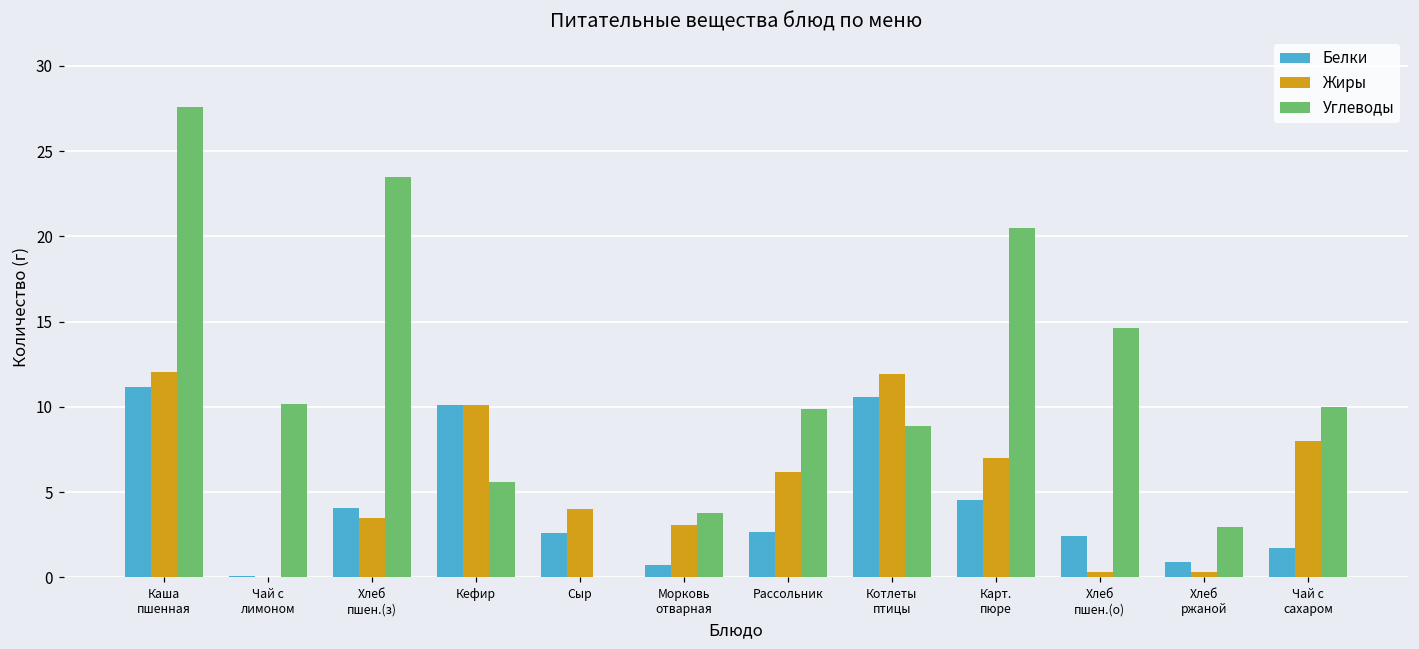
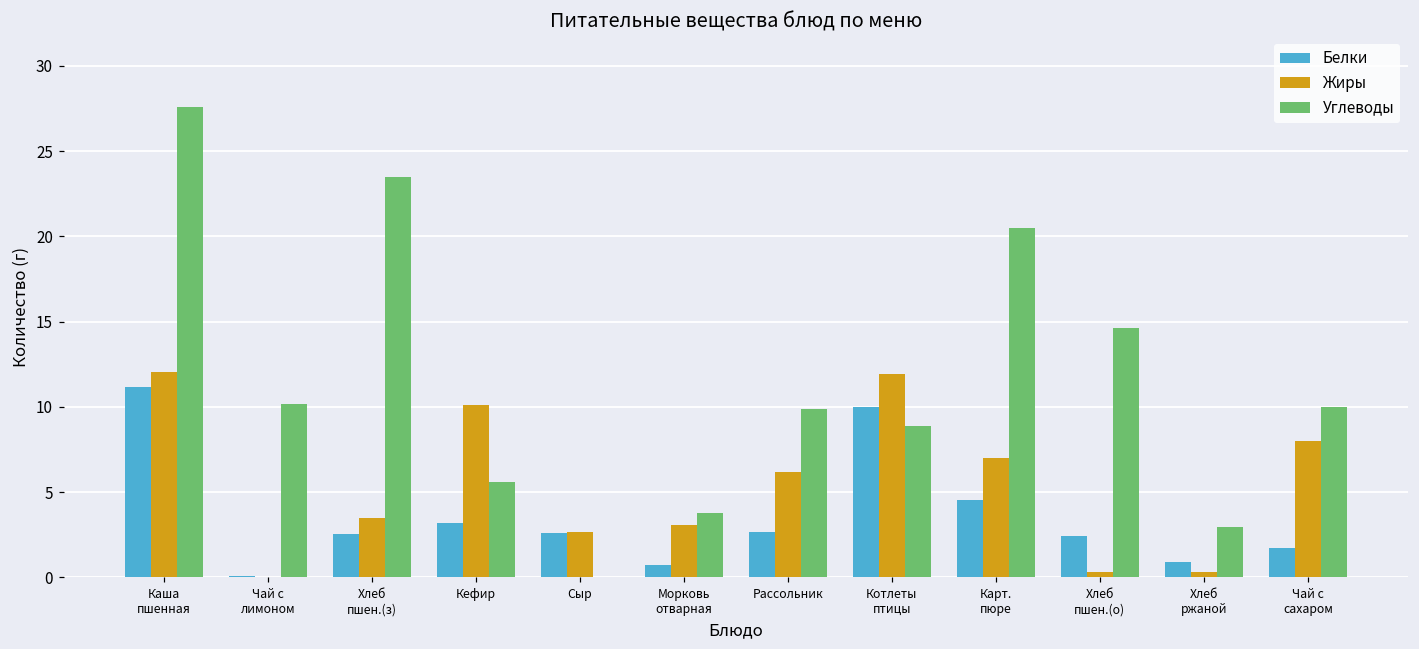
Белки, Хлеб пшен.(з): 4.1 -> 2.5
Белки, Кефир: 10.1 -> 3.2
Жиры, Сыр: 4.0 -> 2.7
Белки, Котлеты птицы: 10.6 -> 10.0
